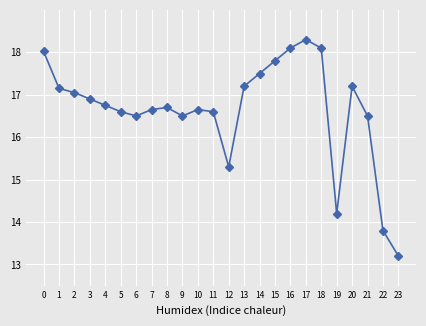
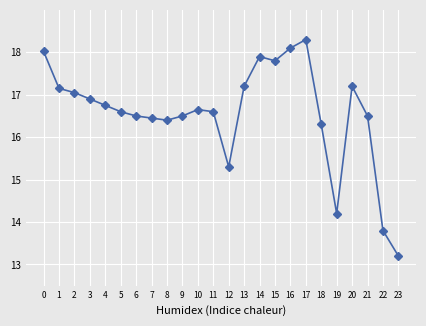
7: 16.7 -> 16.5
8: 16.7 -> 16.4
14: 17.5 -> 17.9
18: 18.1 -> 16.3
